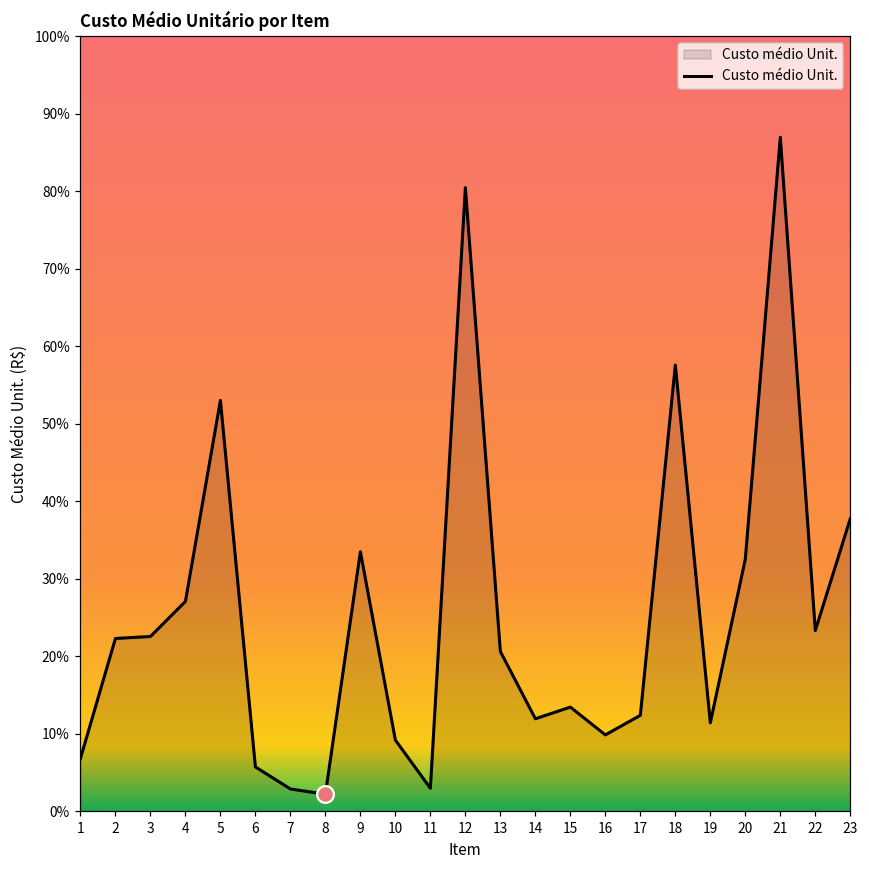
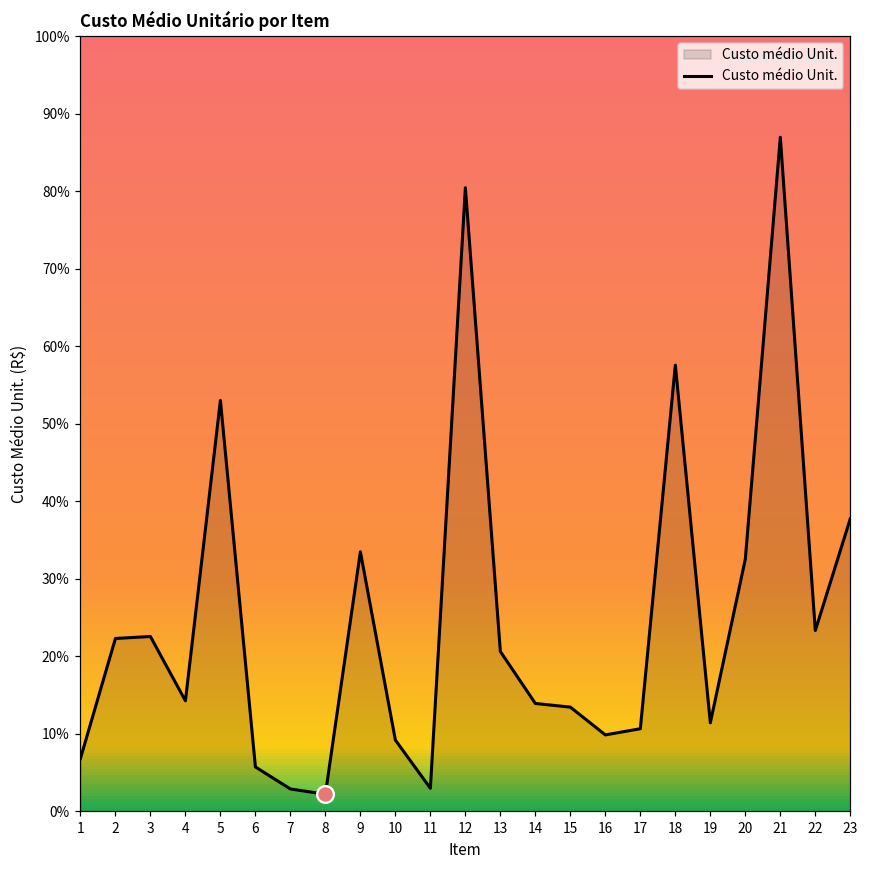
Custo médio Unit., 4: 27% -> 14%
Custo médio Unit., 14: 12% -> 14%
Custo médio Unit., 17: 12% -> 11%
